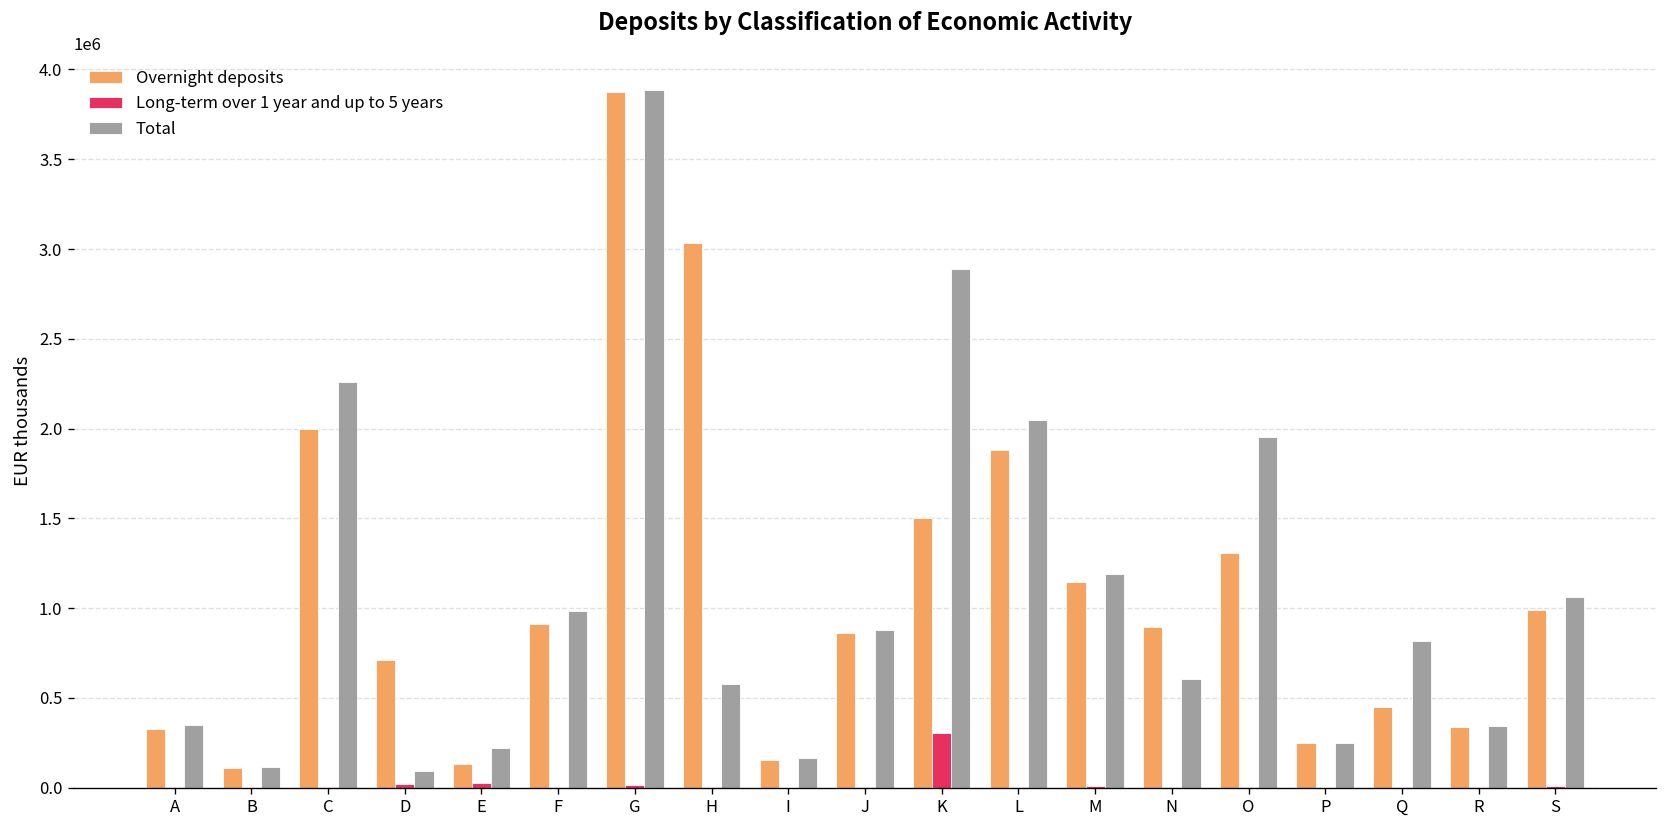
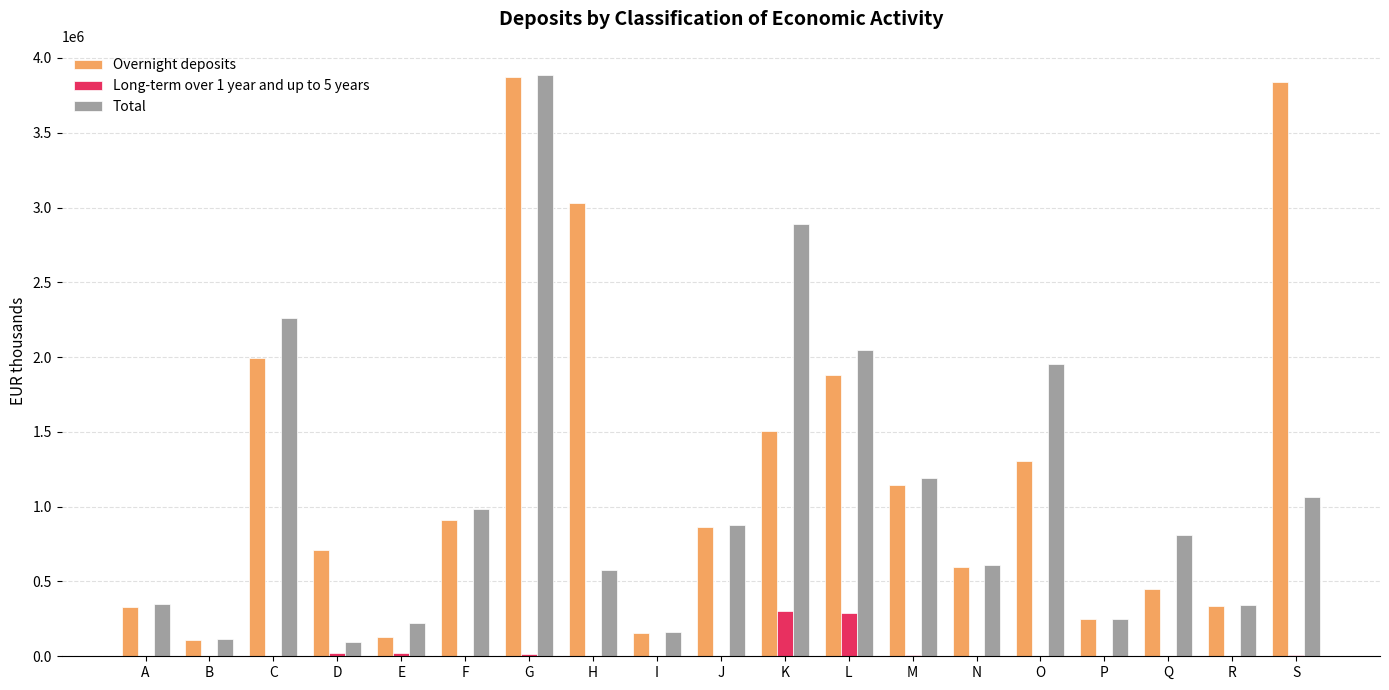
Long-term over 1 year and up to 5 years, L: 0 -> 290000
Overnight deposits, N: 890000 -> 600000
Overnight deposits, S: 990000 -> 3840000
